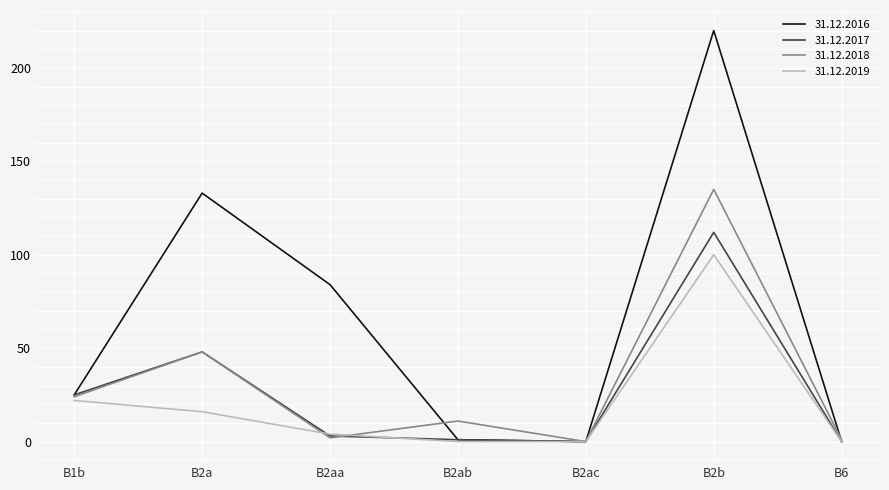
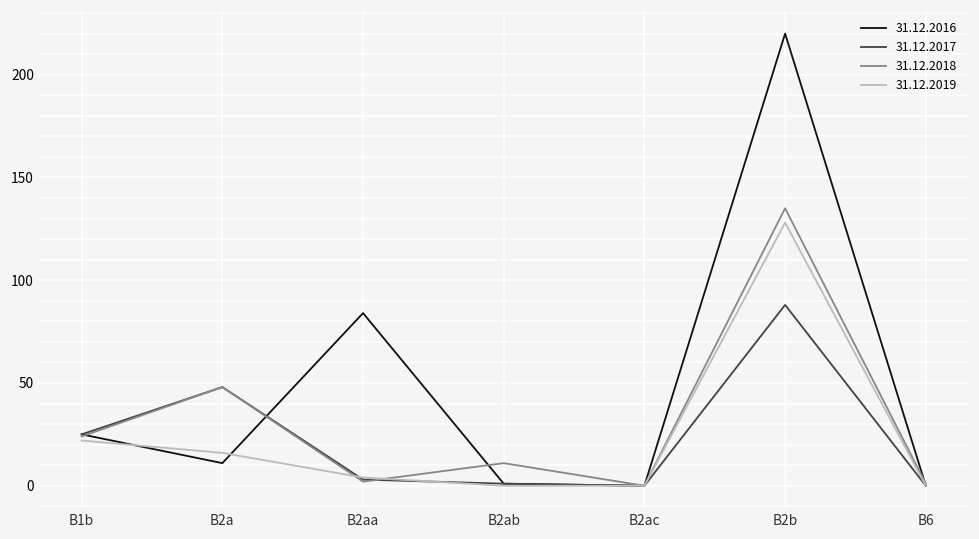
31.12.2016, B2a: 133 -> 11
31.12.2017, B2b: 112 -> 88
31.12.2019, B2b: 100 -> 128
